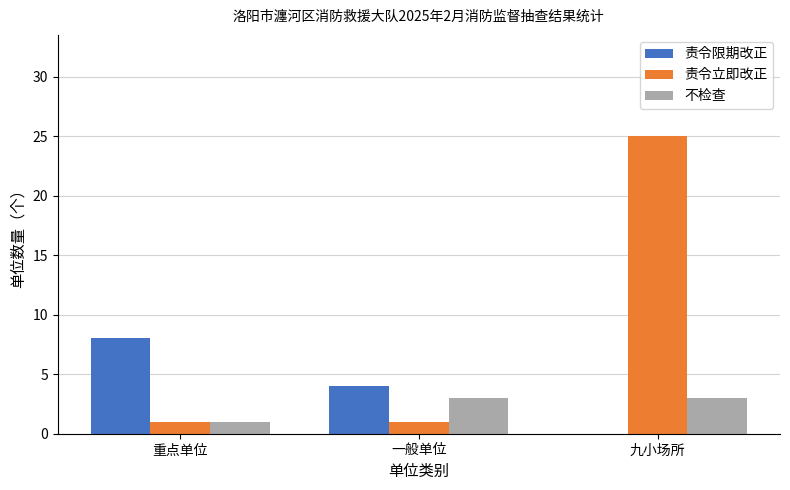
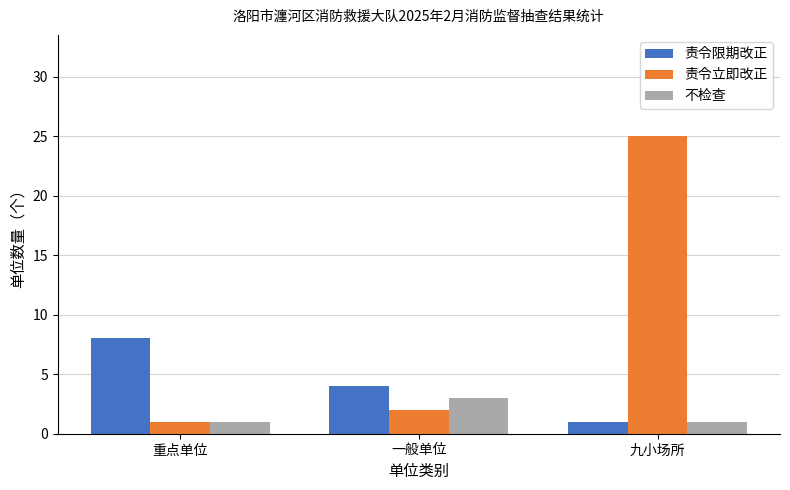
责令立即改正, 一般单位: 1 -> 2
责令限期改正, 九小场所: 0 -> 1
不检查, 九小场所: 3 -> 1
